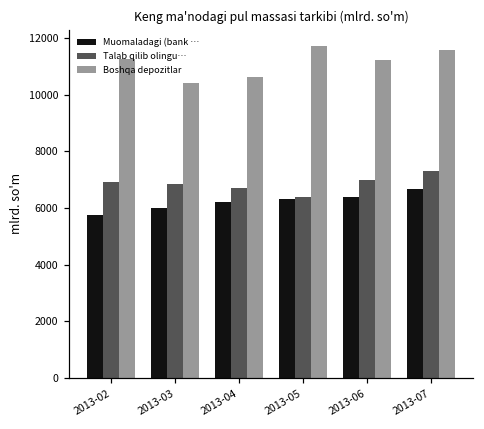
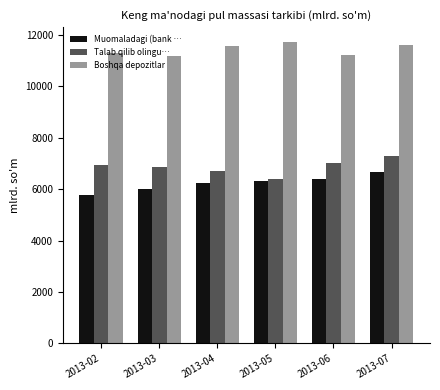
Boshqa depozitlar, 2013-03: 10400 -> 11200
Boshqa depozitlar, 2013-04: 10600 -> 11600
